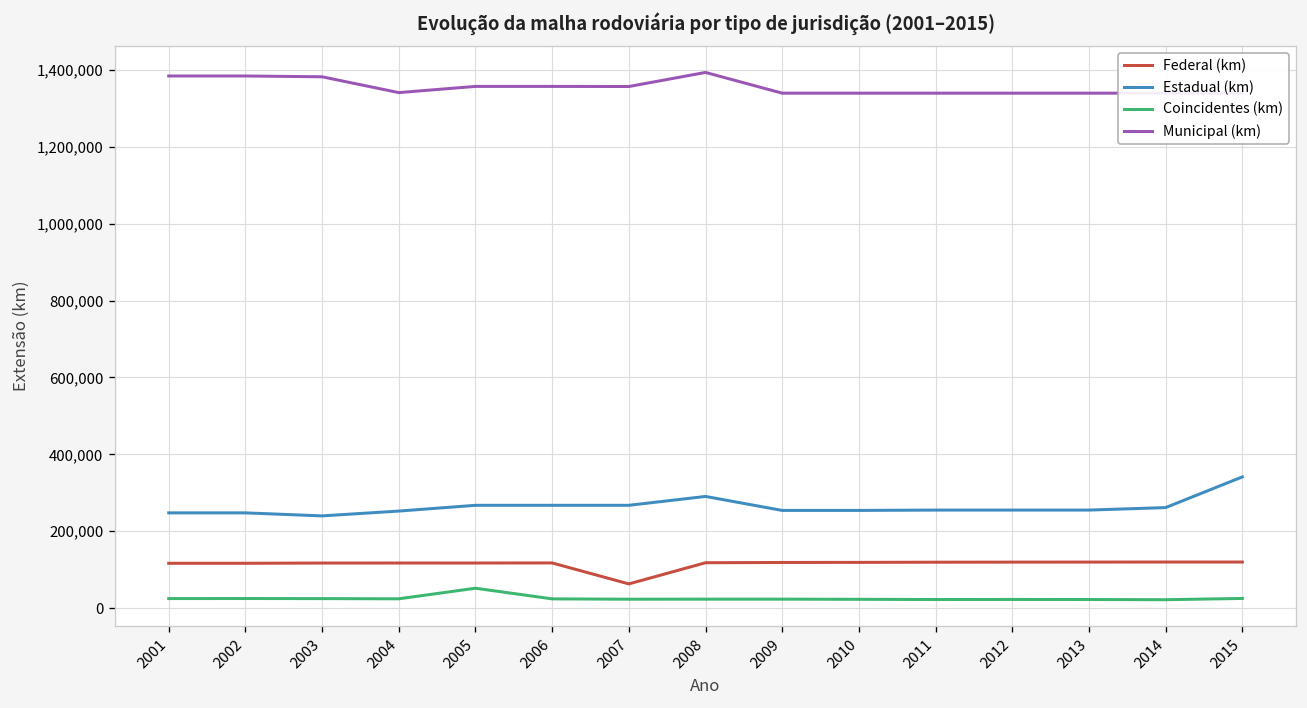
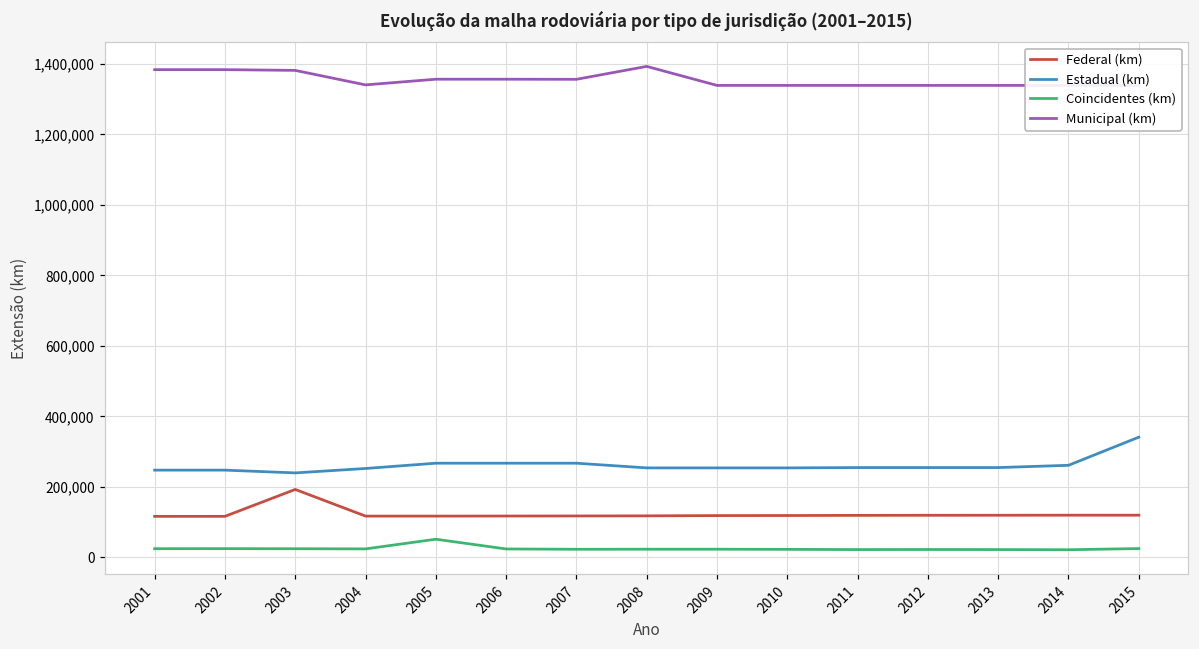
Federal (km), 2003: 120,000 -> 190,000
Federal (km), 2007: 60,000 -> 120,000
Estadual (km), 2008: 290,000 -> 250,000
